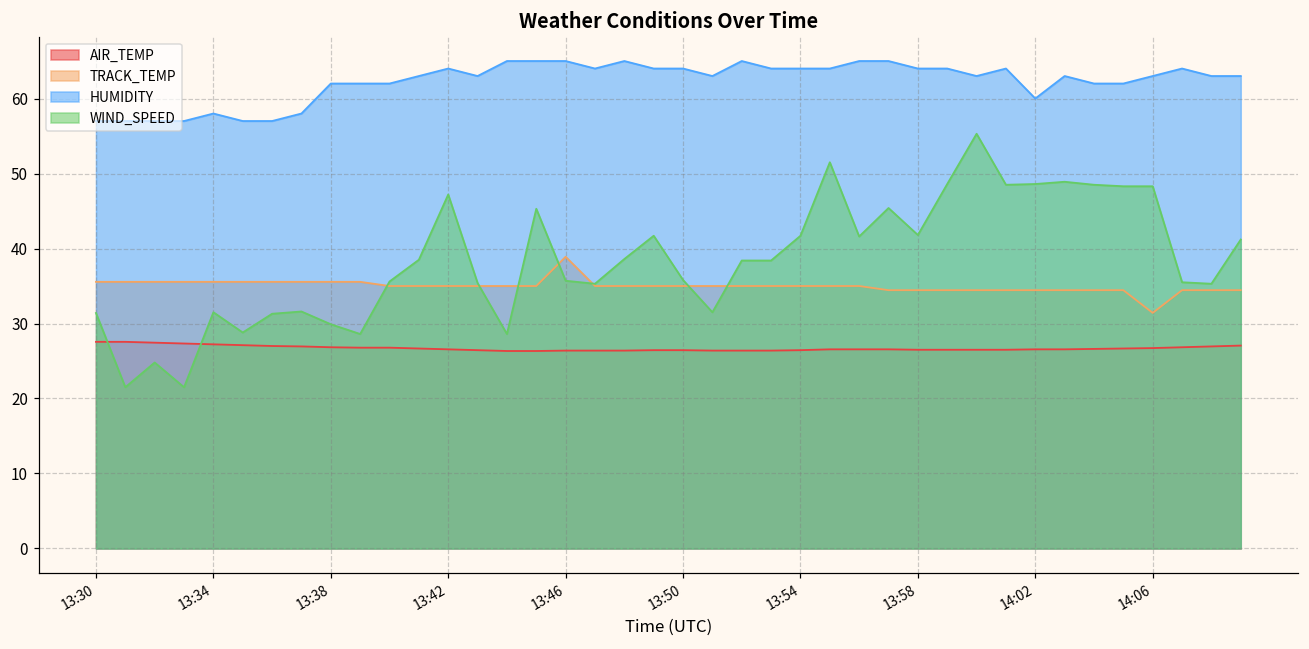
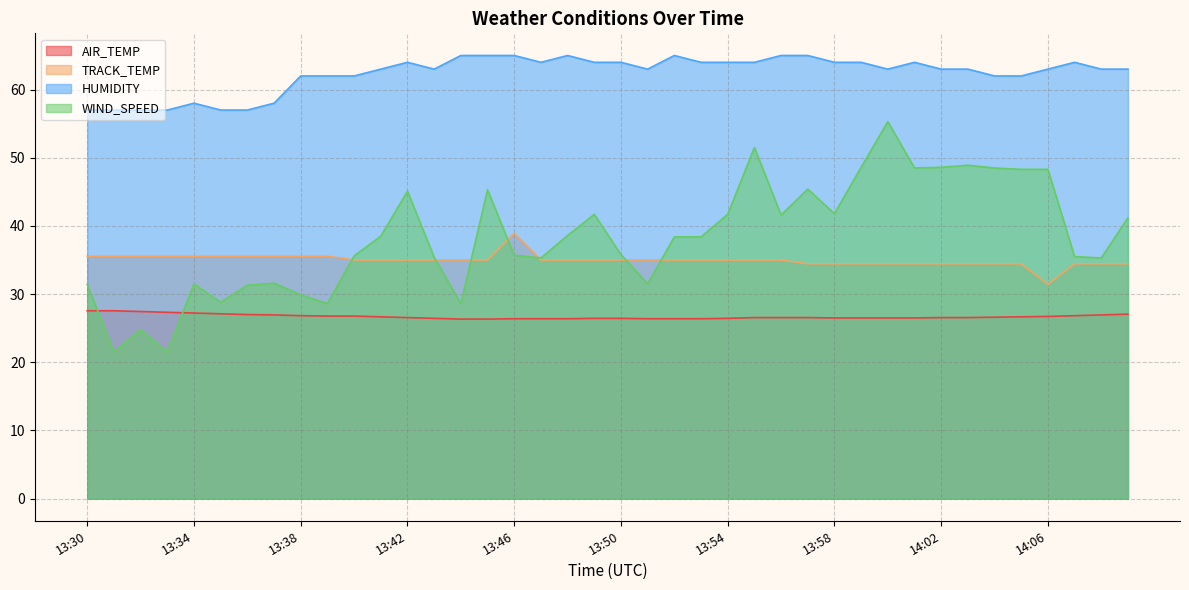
WIND_SPEED, 13:42: 47 -> 45
HUMIDITY, 14:02: 60 -> 63
